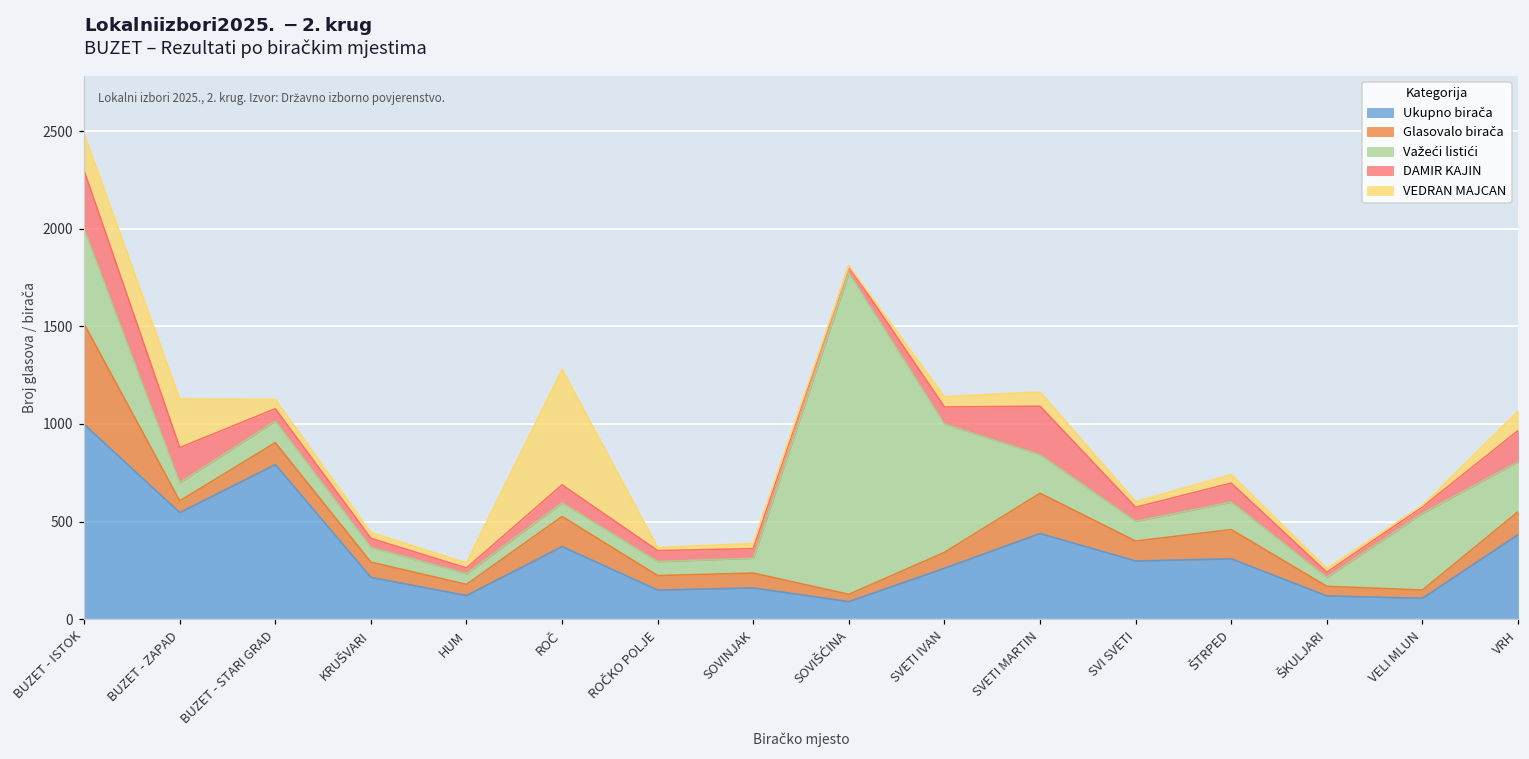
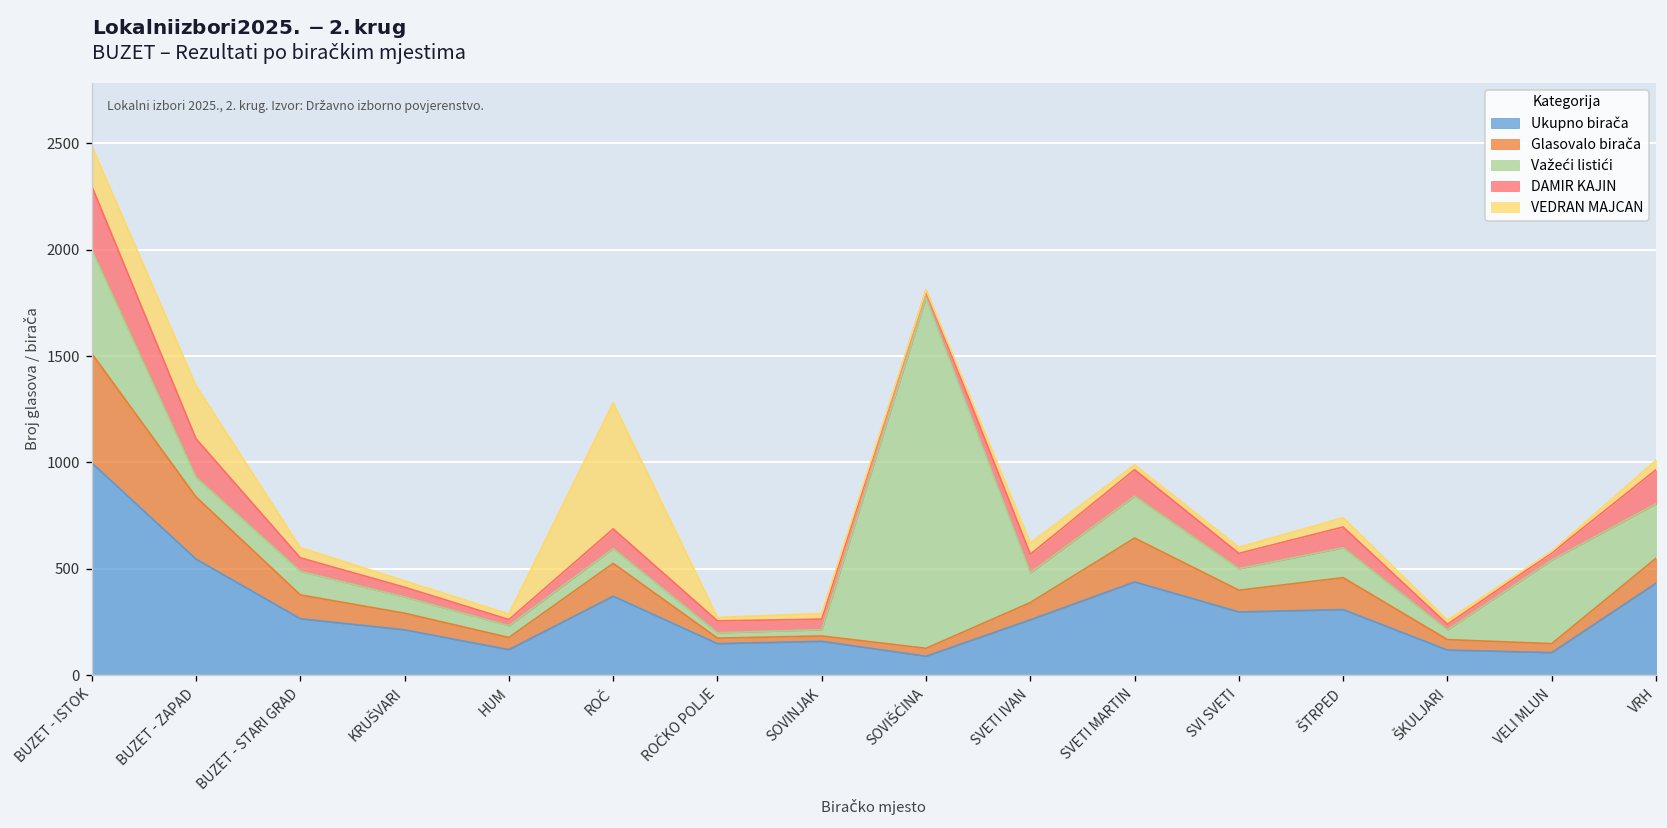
Glasovalo birača, BUZET - ZAPAD: 60 -> 290
Ukupno birača, BUZET - STARI GRAD: 790 -> 270
Glasovalo birača, ROČKO POLJE: 70 -> 30
Važeći listići, ROČKO POLJE: 70 -> 30
Glasovalo birača, SOVINJAK: 80 -> 30
Važeći listići, SOVINJAK: 80 -> 30
Važeći listići, SVETI IVAN: 660 -> 140
DAMIR KAJIN, SVETI MARTIN: 250 -> 120
VEDRAN MAJCAN, SVETI MARTIN: 70 -> 20
VEDRAN MAJCAN, VRH: 100 -> 50
